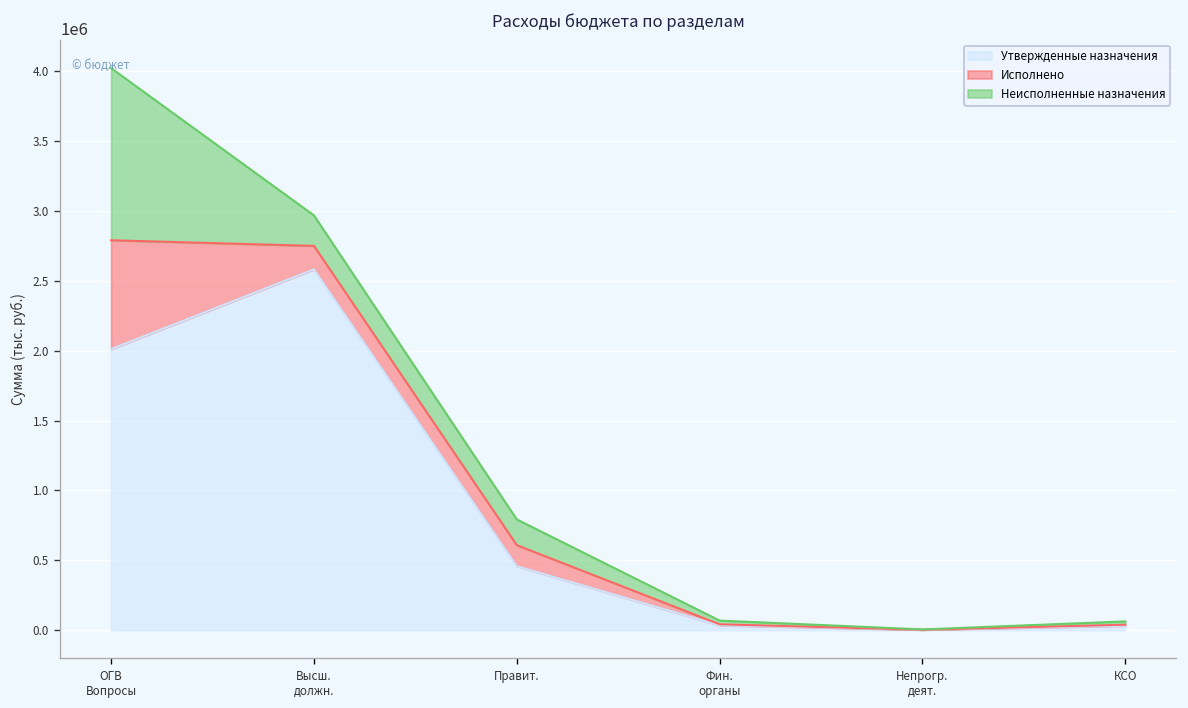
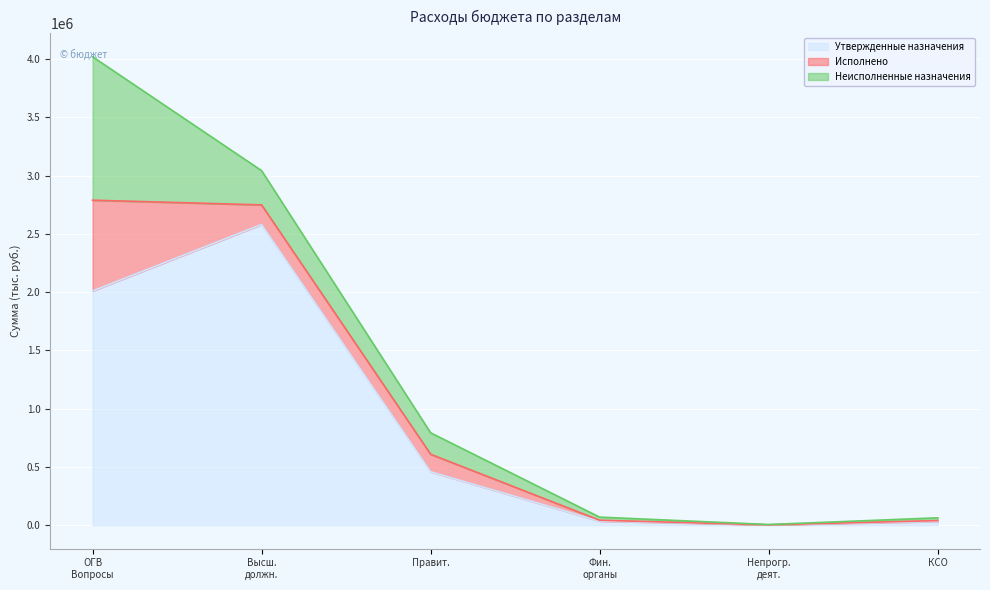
Неисполненные назначения, Высш. должн.: 220000 -> 290000
